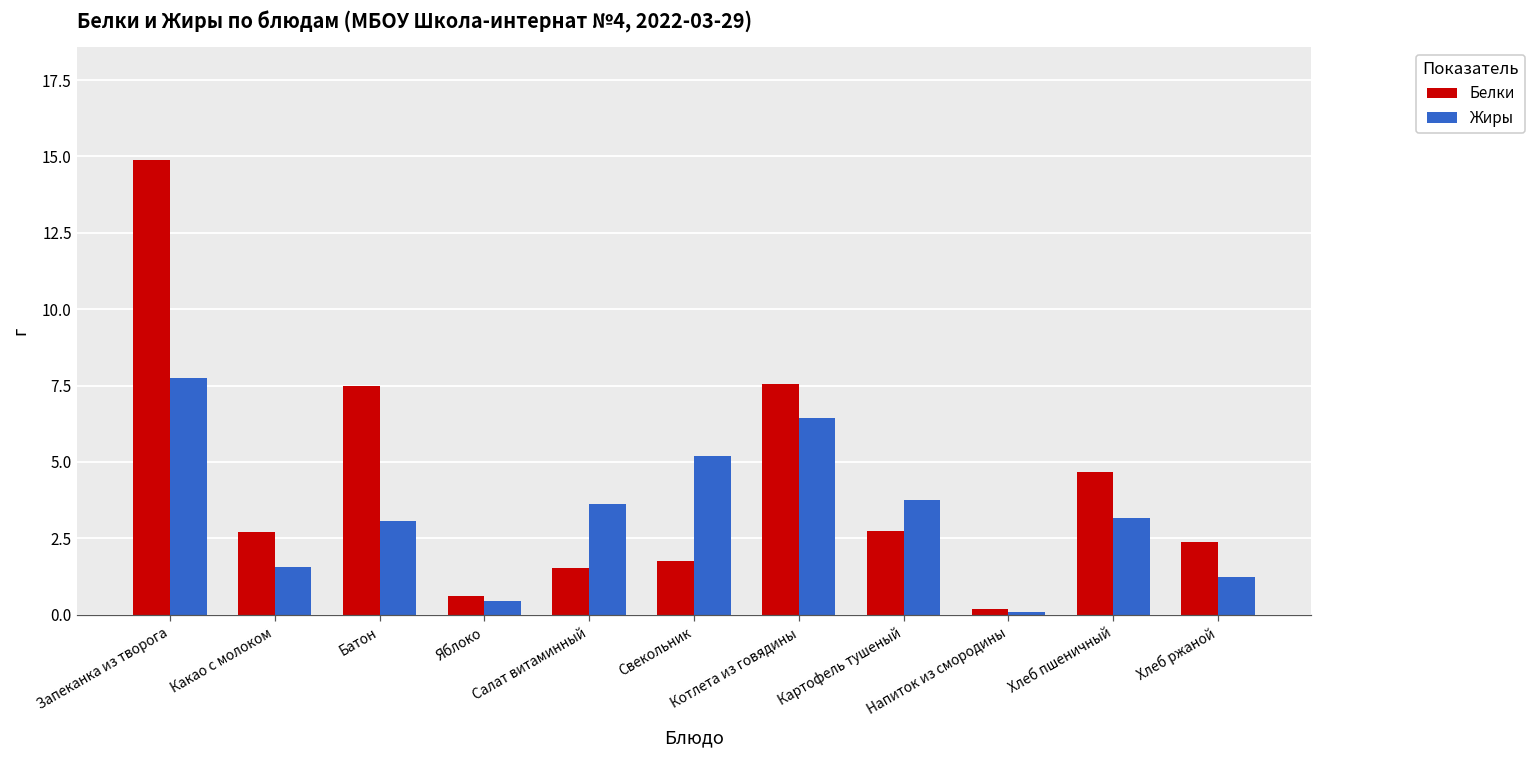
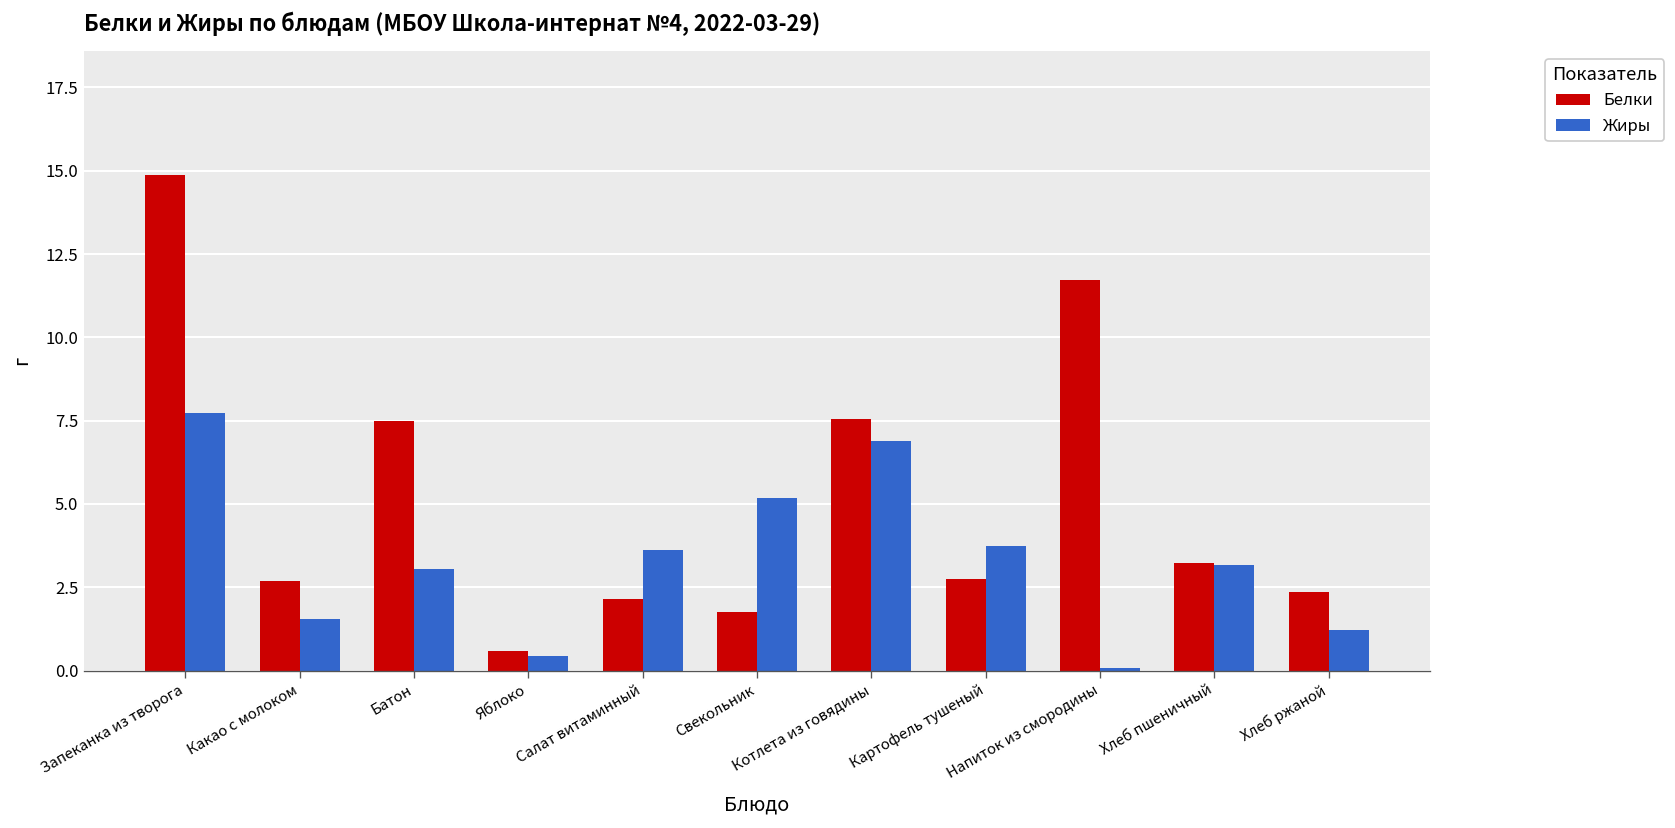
Белки, Салат витаминный: 1.5 -> 2.2
Жиры, Котлета из говядины: 6.4 -> 6.9
Белки, Напиток из смородины: 0.2 -> 11.7
Белки, Хлеб пшеничный: 4.7 -> 3.2
